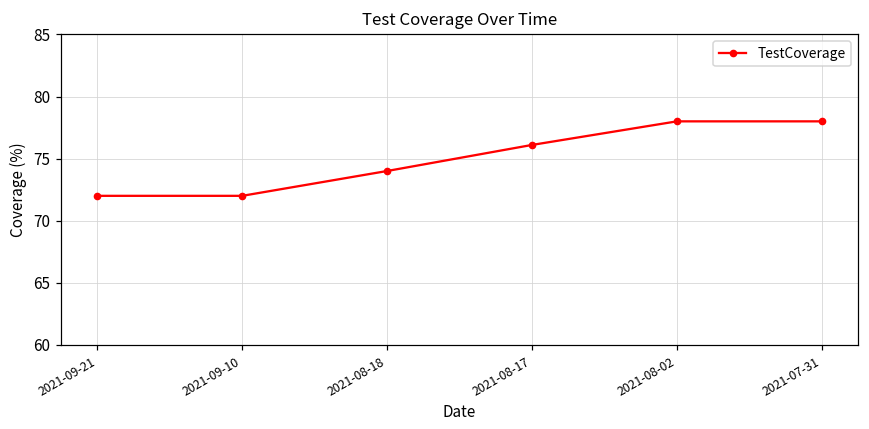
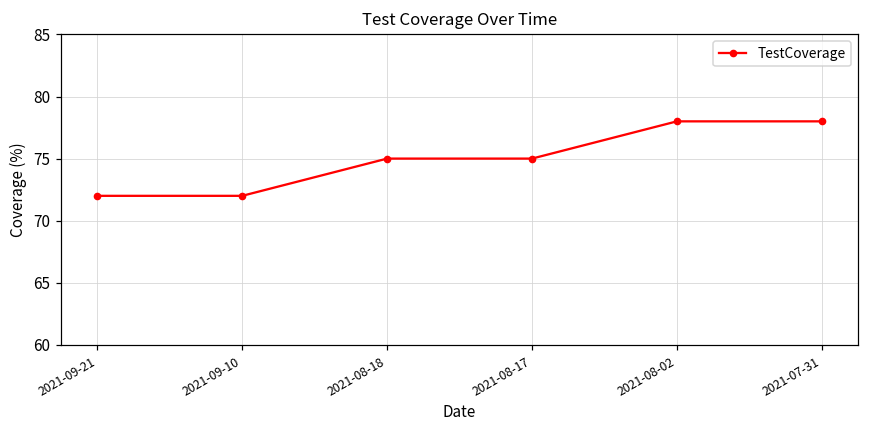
2021-08-18: 74 -> 75
2021-08-17: 76.1 -> 75.0
